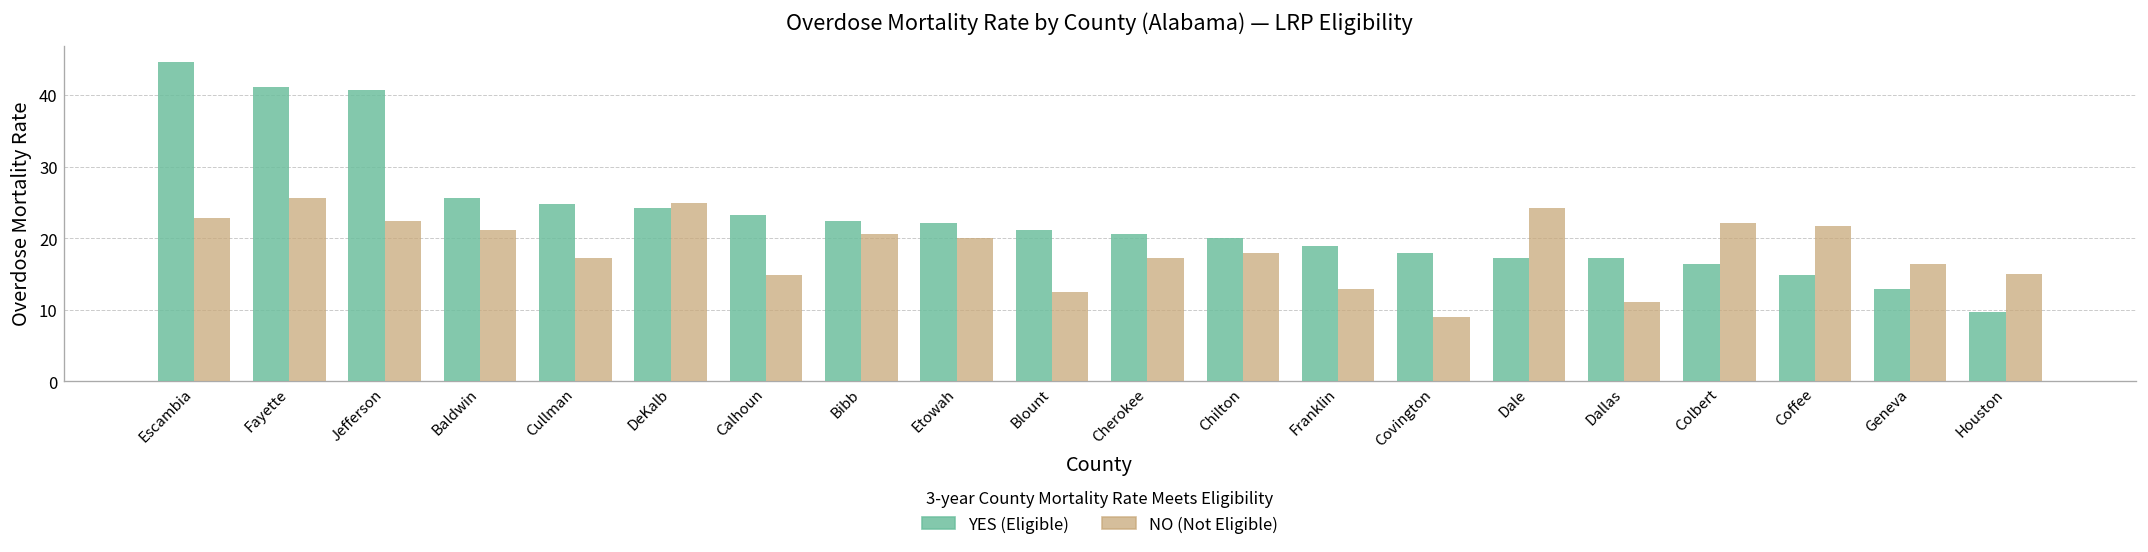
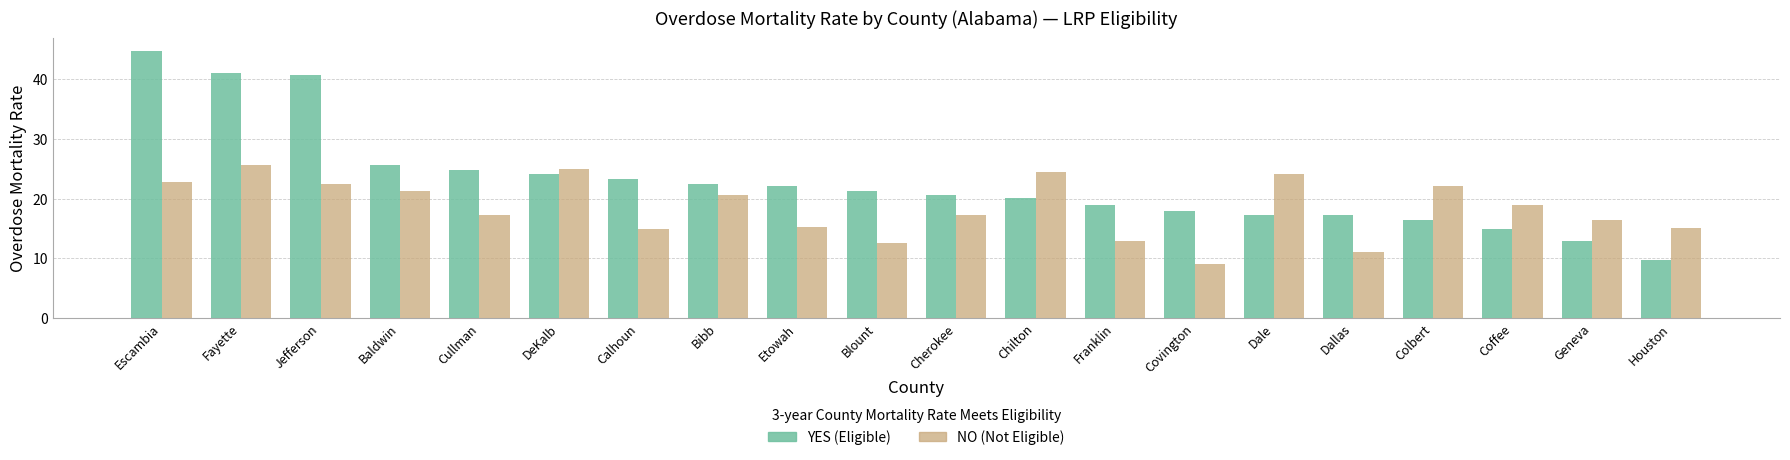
NO (Not Eligible), Etowah: 20 -> 15
NO (Not Eligible), Chilton: 18 -> 24
NO (Not Eligible), Coffee: 22 -> 19
